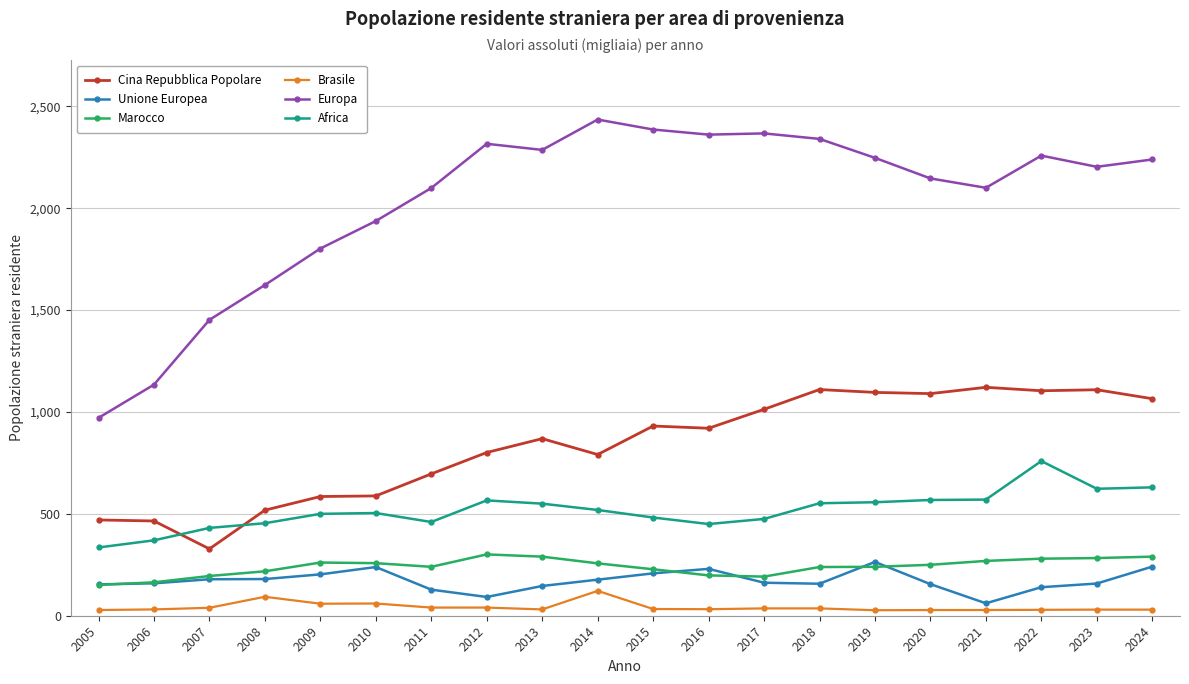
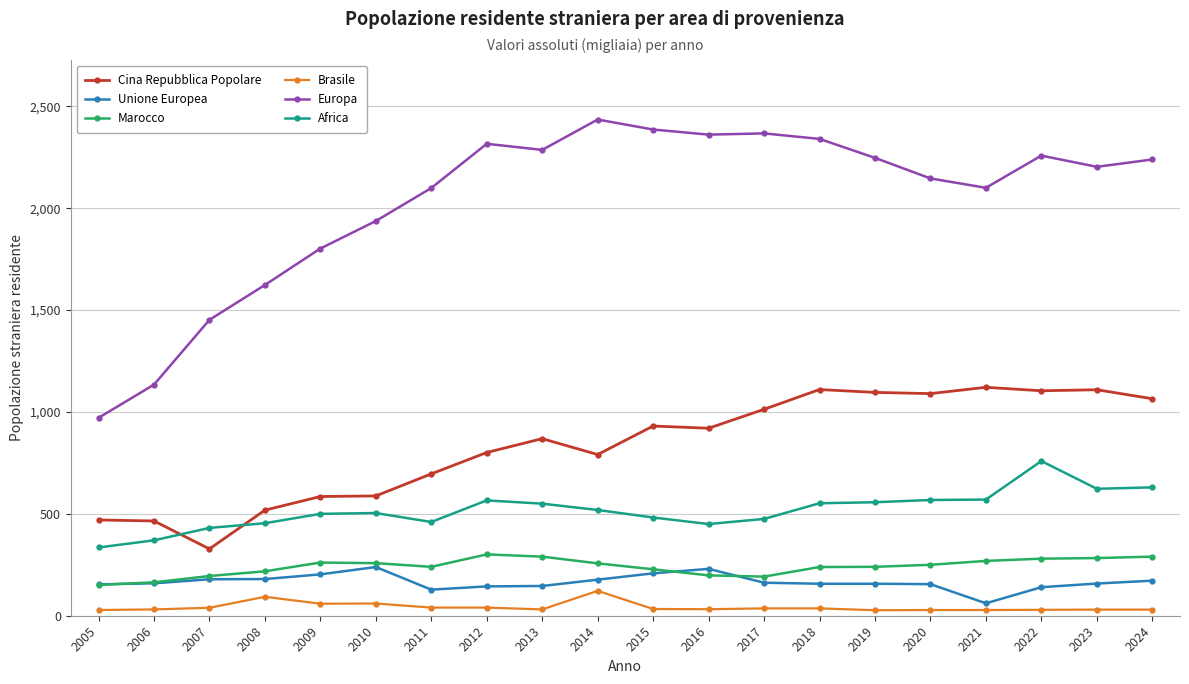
Unione Europea, 2012: 90 -> 140
Unione Europea, 2019: 260 -> 160
Unione Europea, 2024: 240 -> 170
